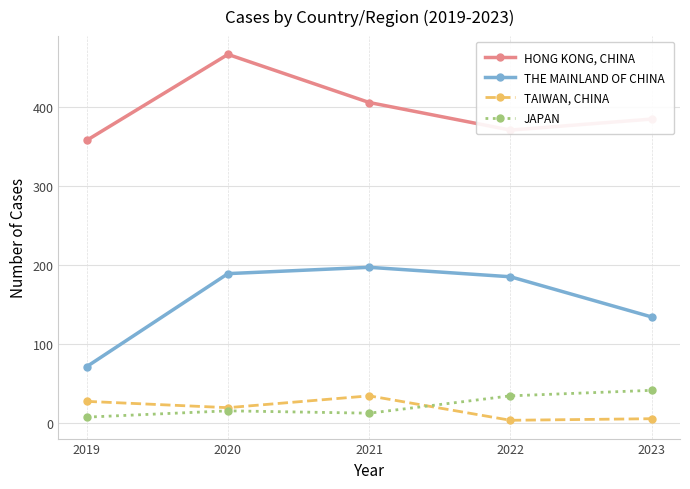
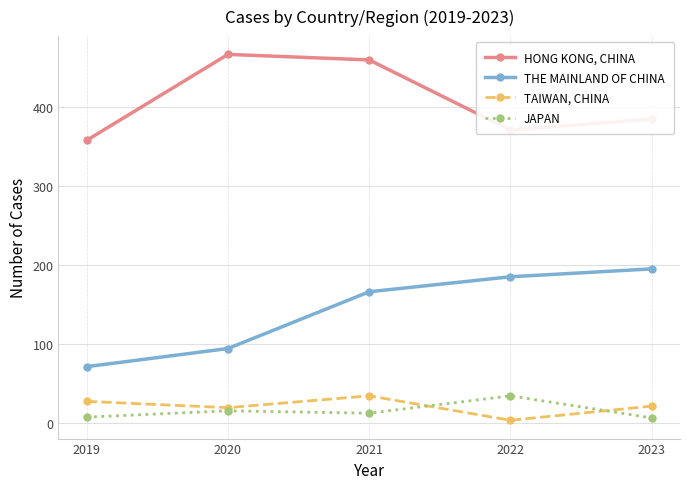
THE MAINLAND OF CHINA, 2020: 190 -> 90
HONG KONG, CHINA, 2021: 410 -> 460
THE MAINLAND OF CHINA, 2021: 200 -> 170
THE MAINLAND OF CHINA, 2023: 130 -> 200
TAIWAN, CHINA, 2023: 10 -> 20
JAPAN, 2023: 40 -> 10
